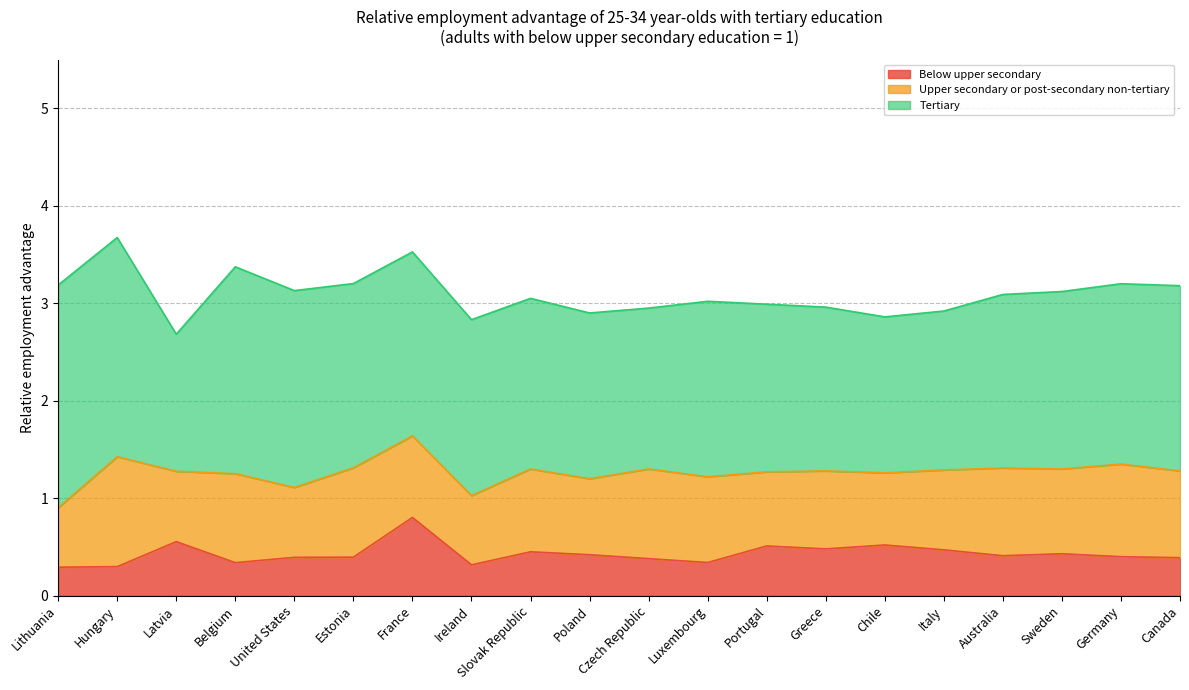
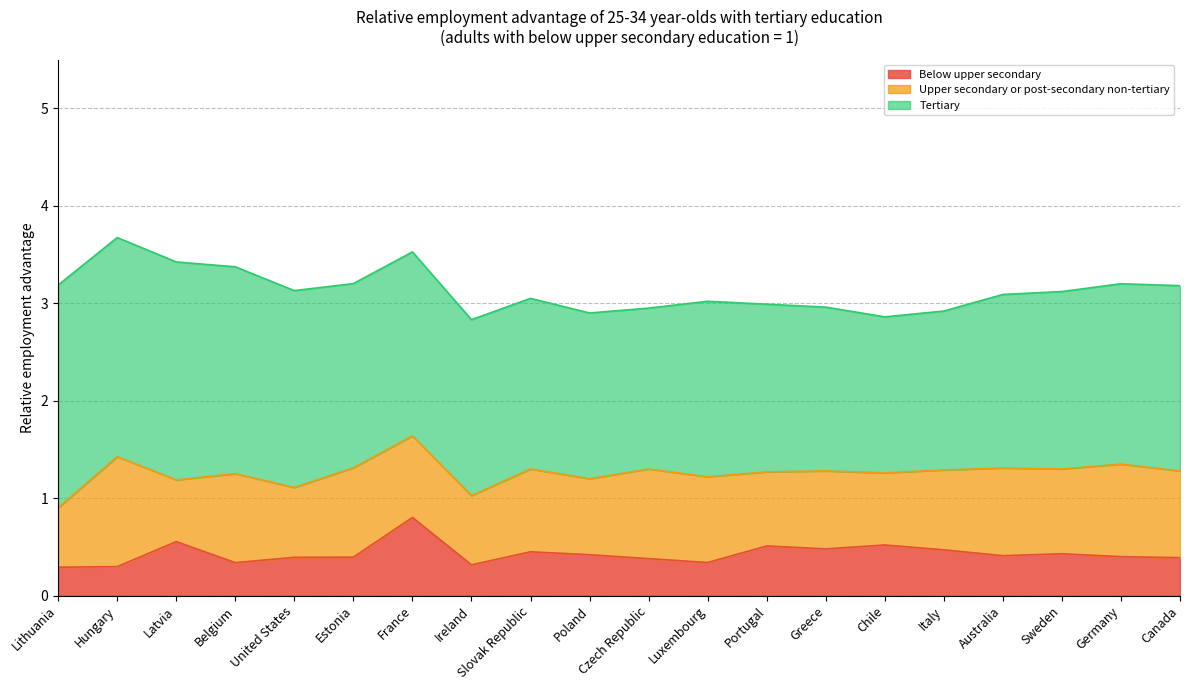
Upper secondary or post-secondary non-tertiary, Latvia: 0.7 -> 0.6
Tertiary, Latvia: 1.4 -> 2.2
